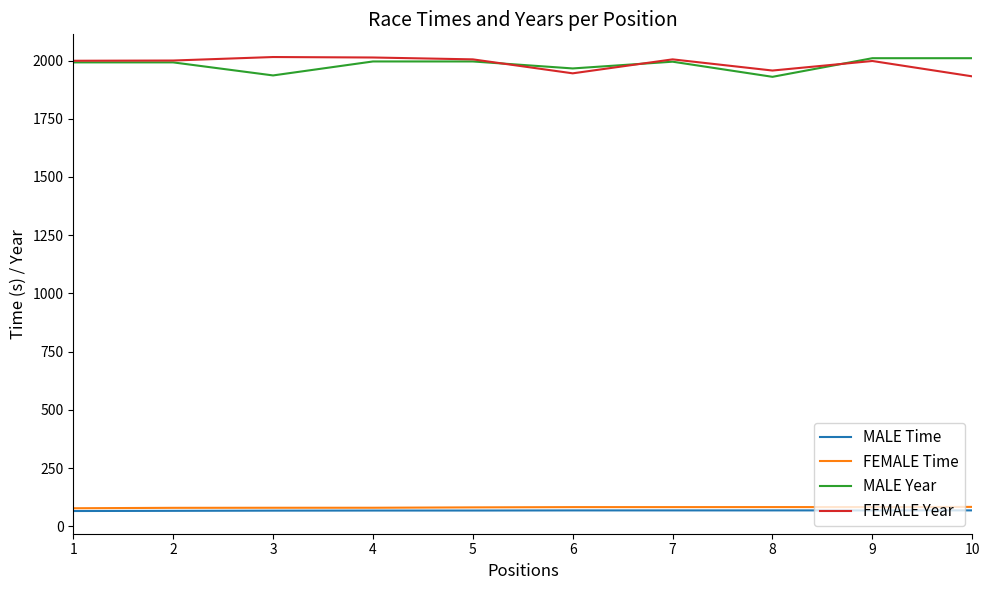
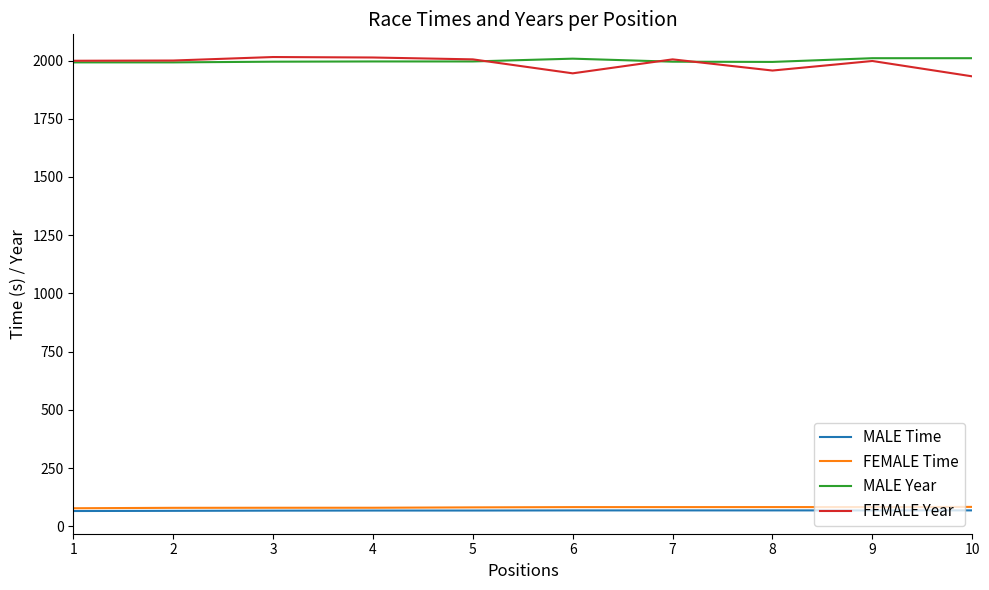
MALE Year, 3: 1940 -> 2000
MALE Year, 6: 1970 -> 2010
MALE Year, 8: 1930 -> 1990
